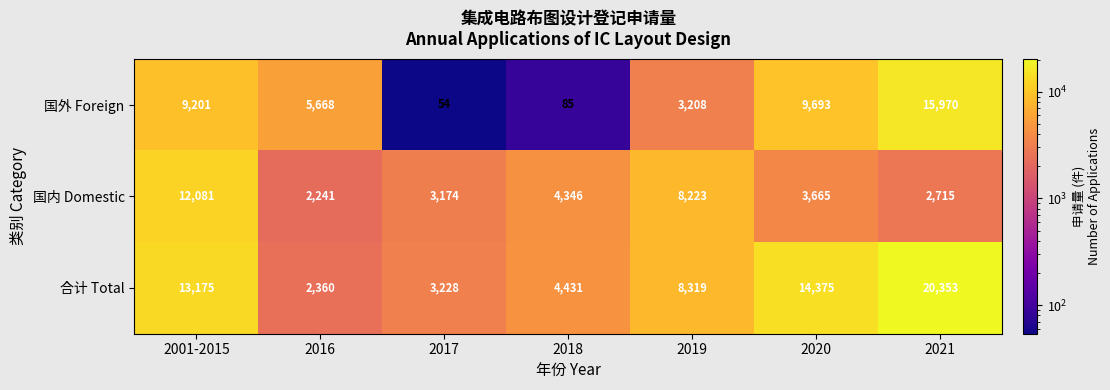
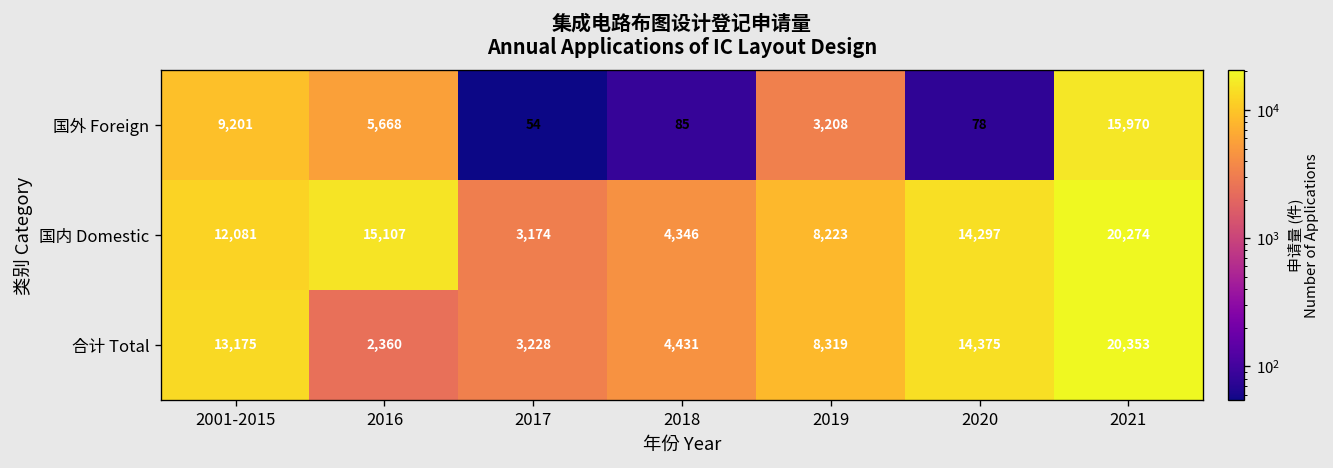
国外 Foreign, 2020: 9,693 -> 78
国内 Domestic, 2016: 2,241 -> 15,107
国内 Domestic, 2020: 3,665 -> 14,297
国内 Domestic, 2021: 2,715 -> 20,274
